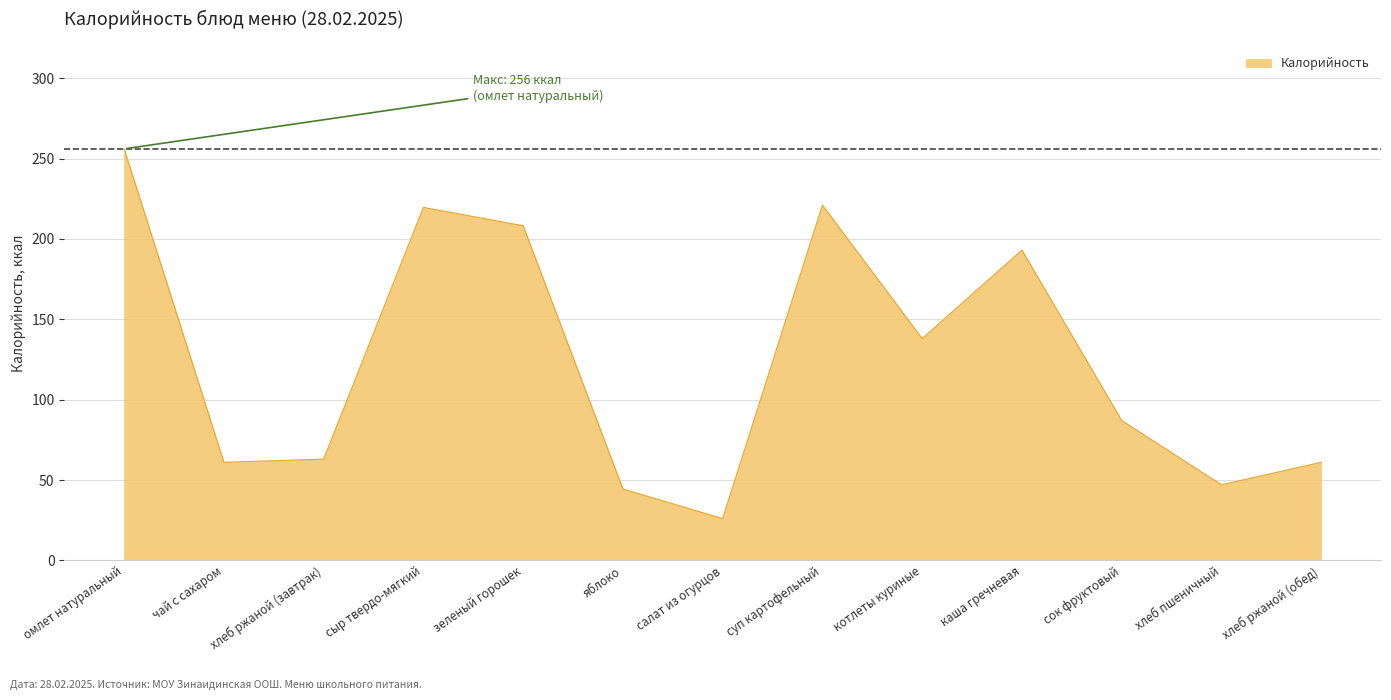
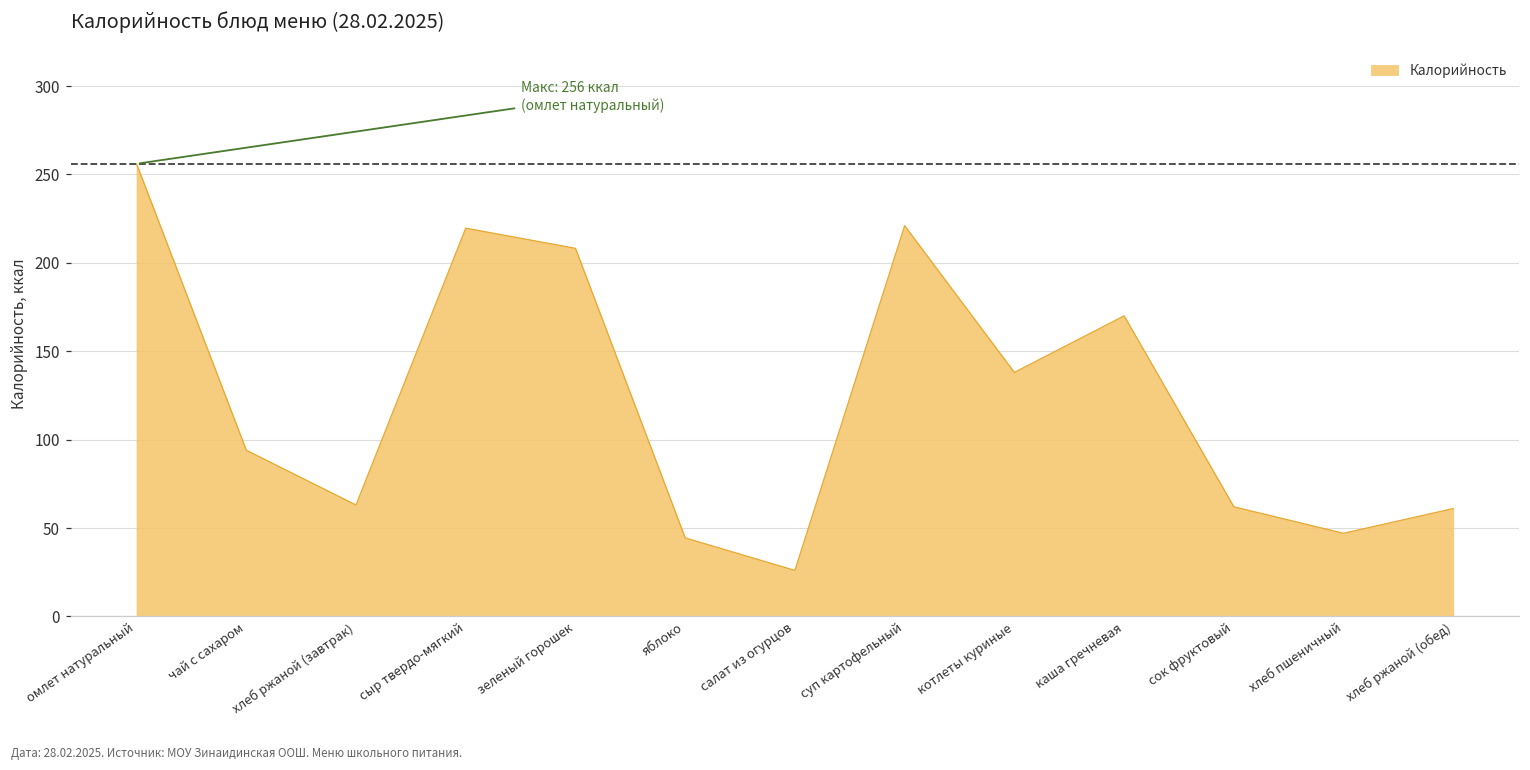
чай с сахаром: 61 -> 94
каша гречневая: 193 -> 170
сок фруктовый: 87 -> 62
